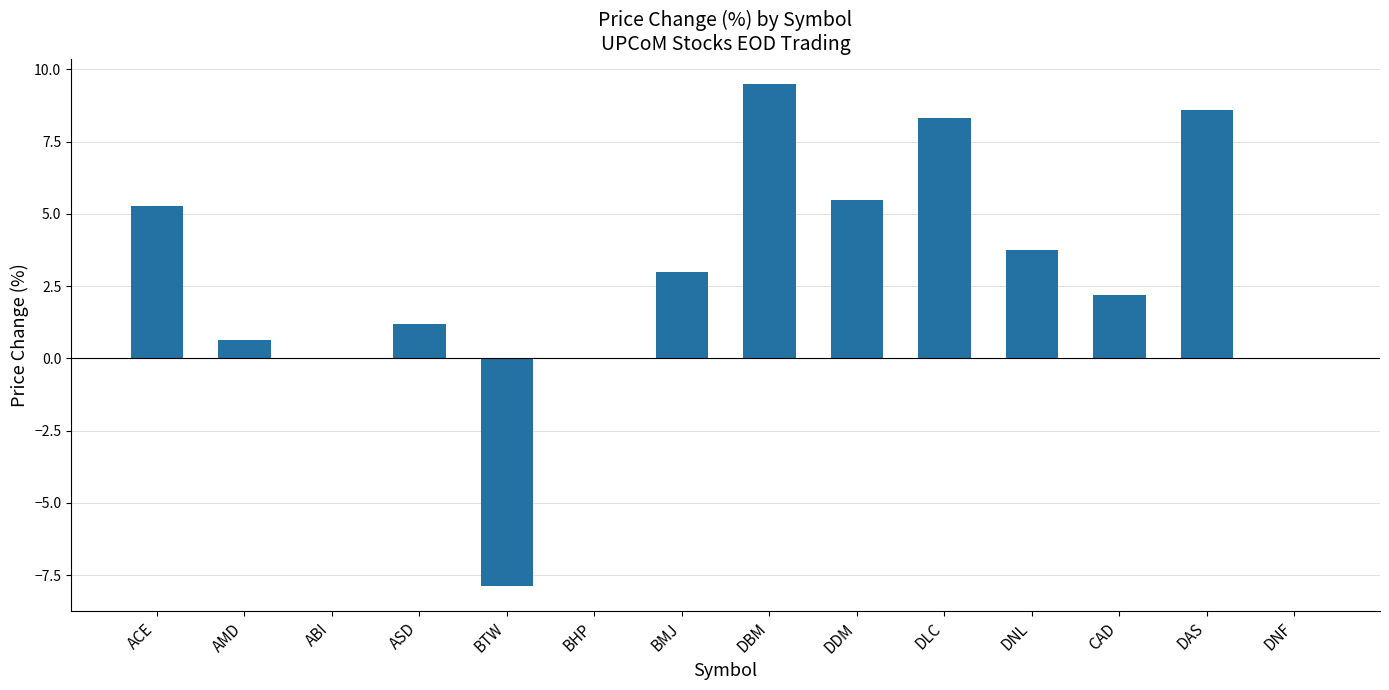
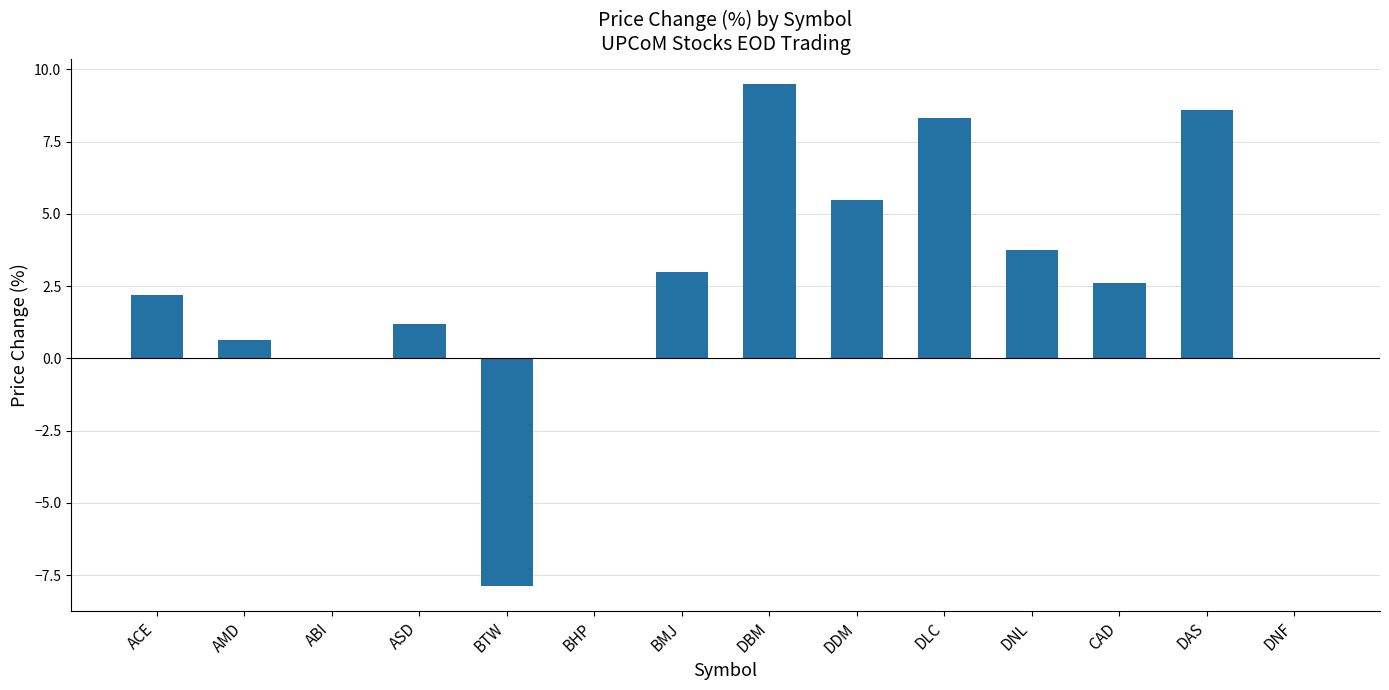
ACE: 5.3 -> 2.2
CAD: 2.2 -> 2.6
